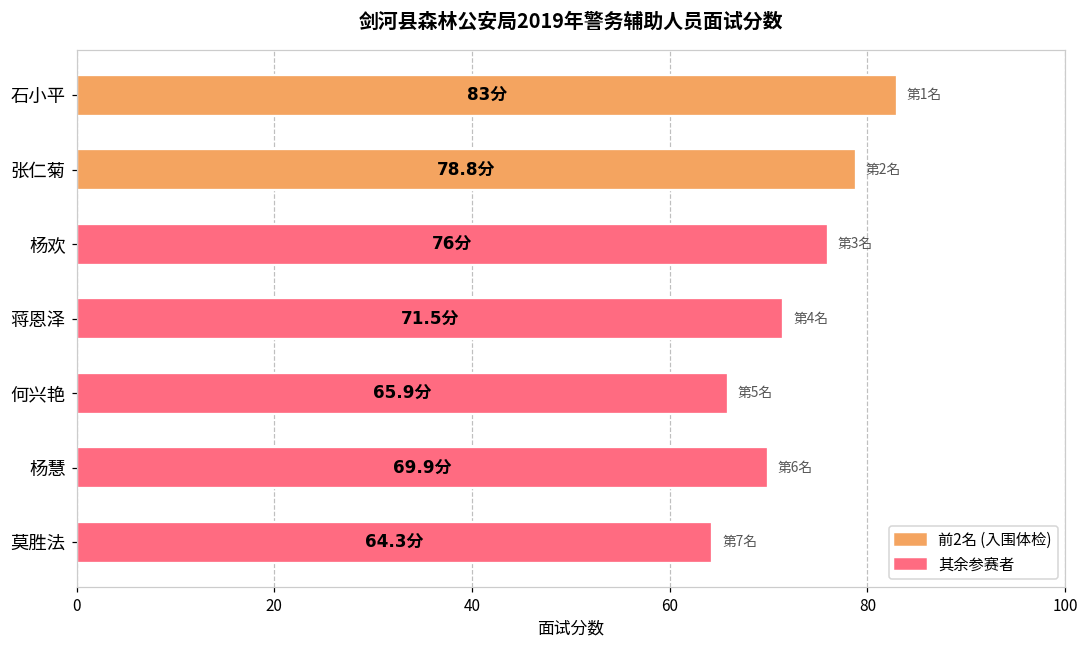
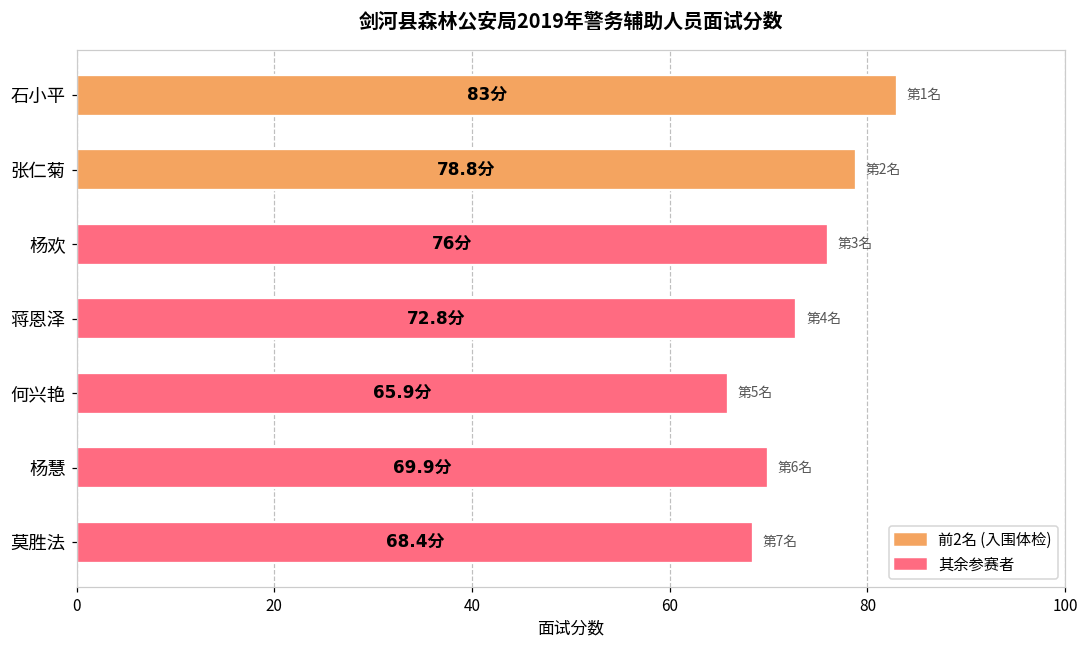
蒋恩泽: 71.5分 -> 72.8分
莫胜法: 64.3分 -> 68.4分
